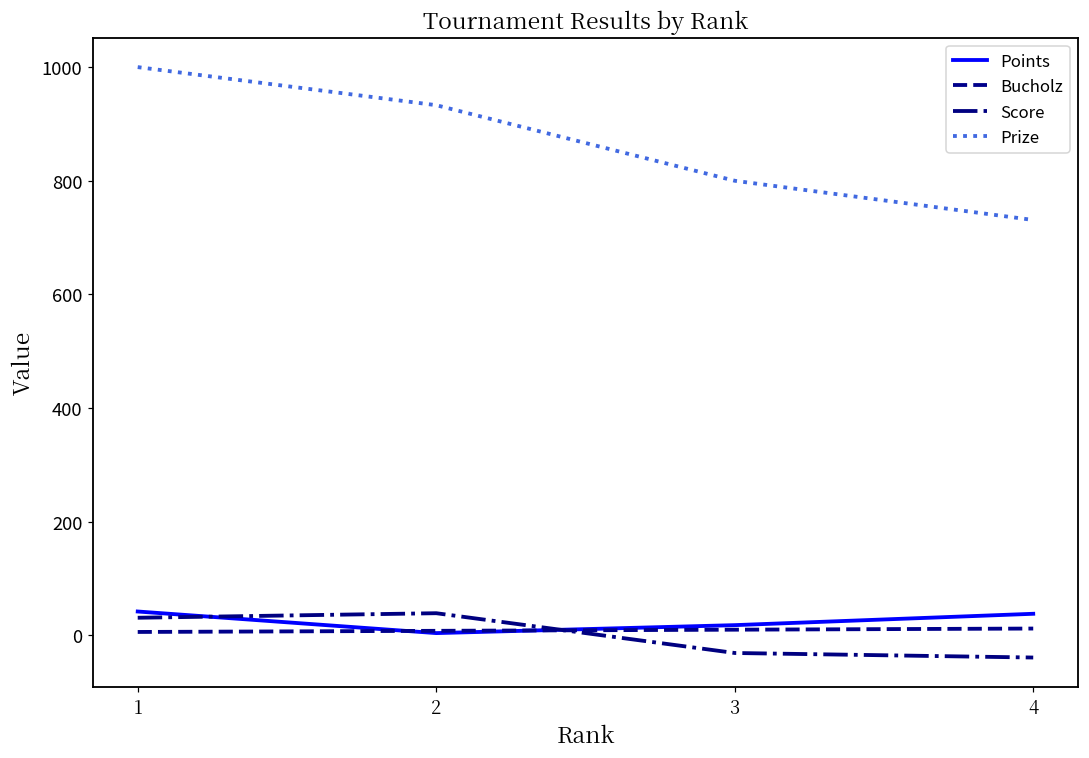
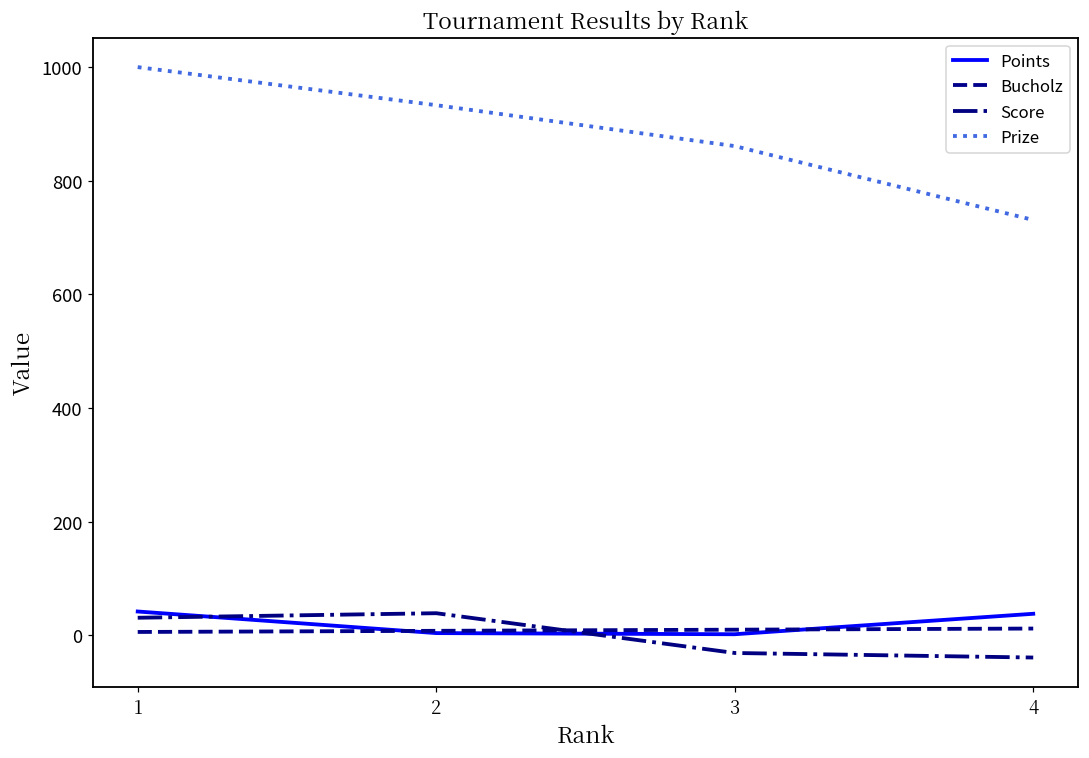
Points, 3: 20 -> 0
Prize, 3: 800 -> 860
